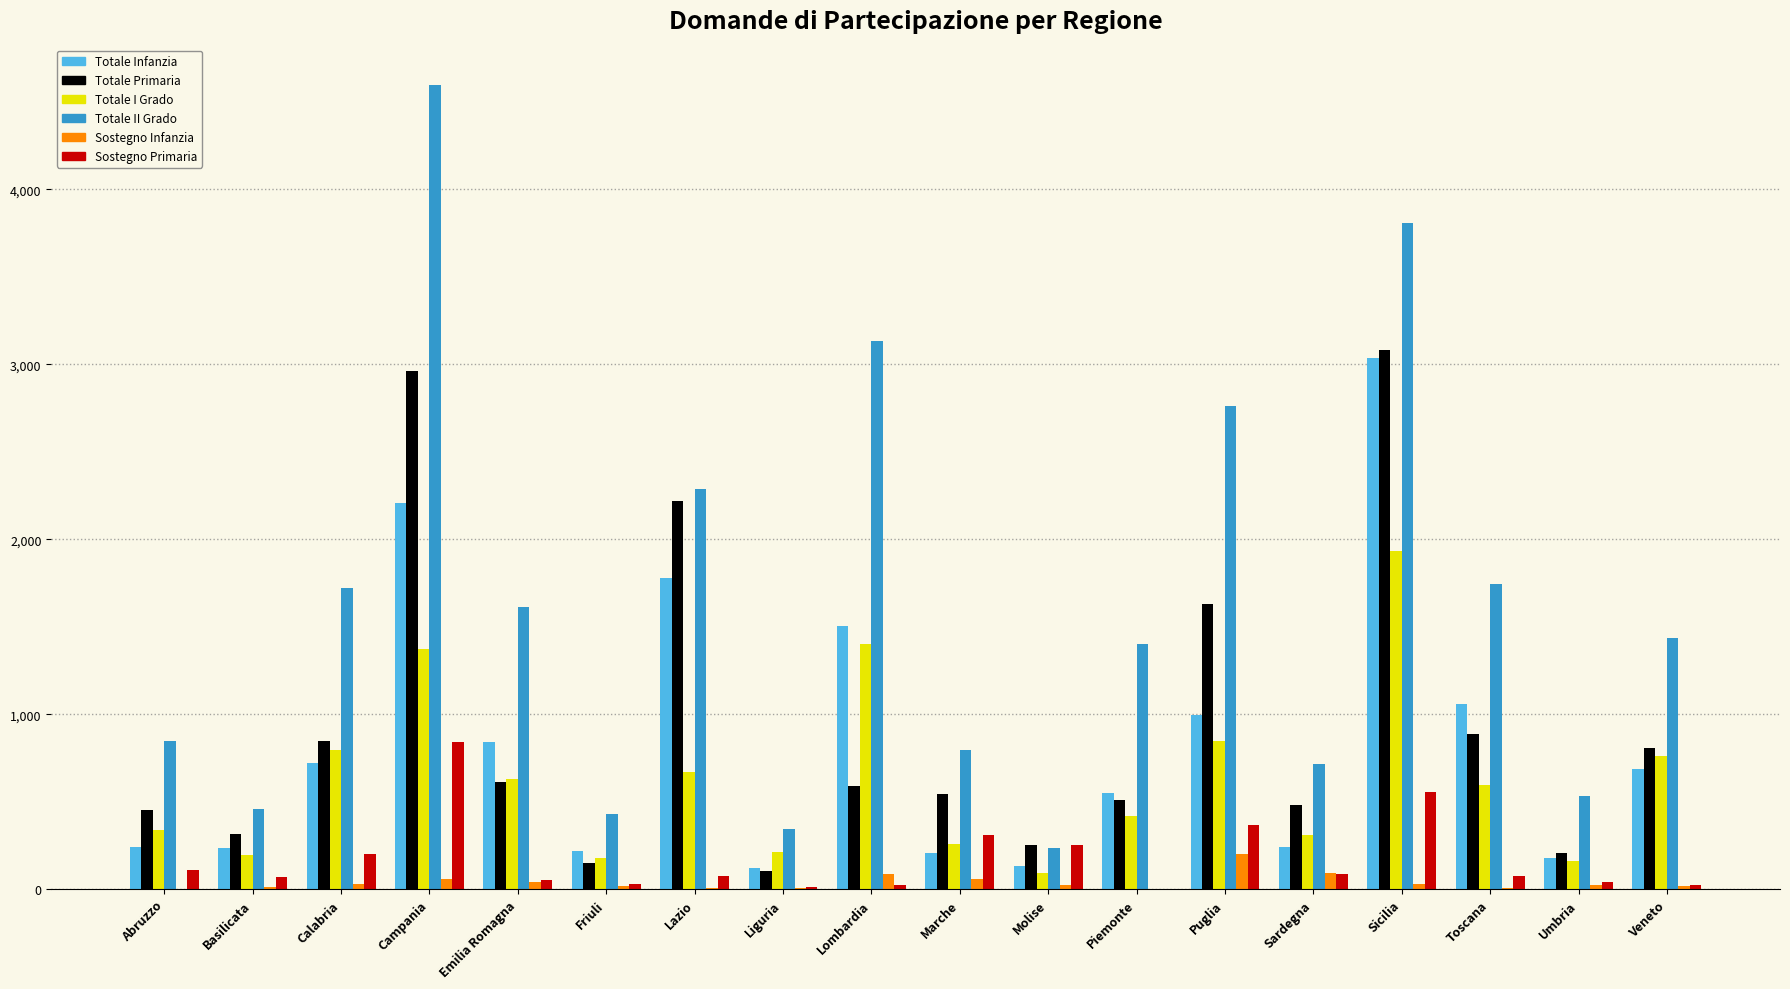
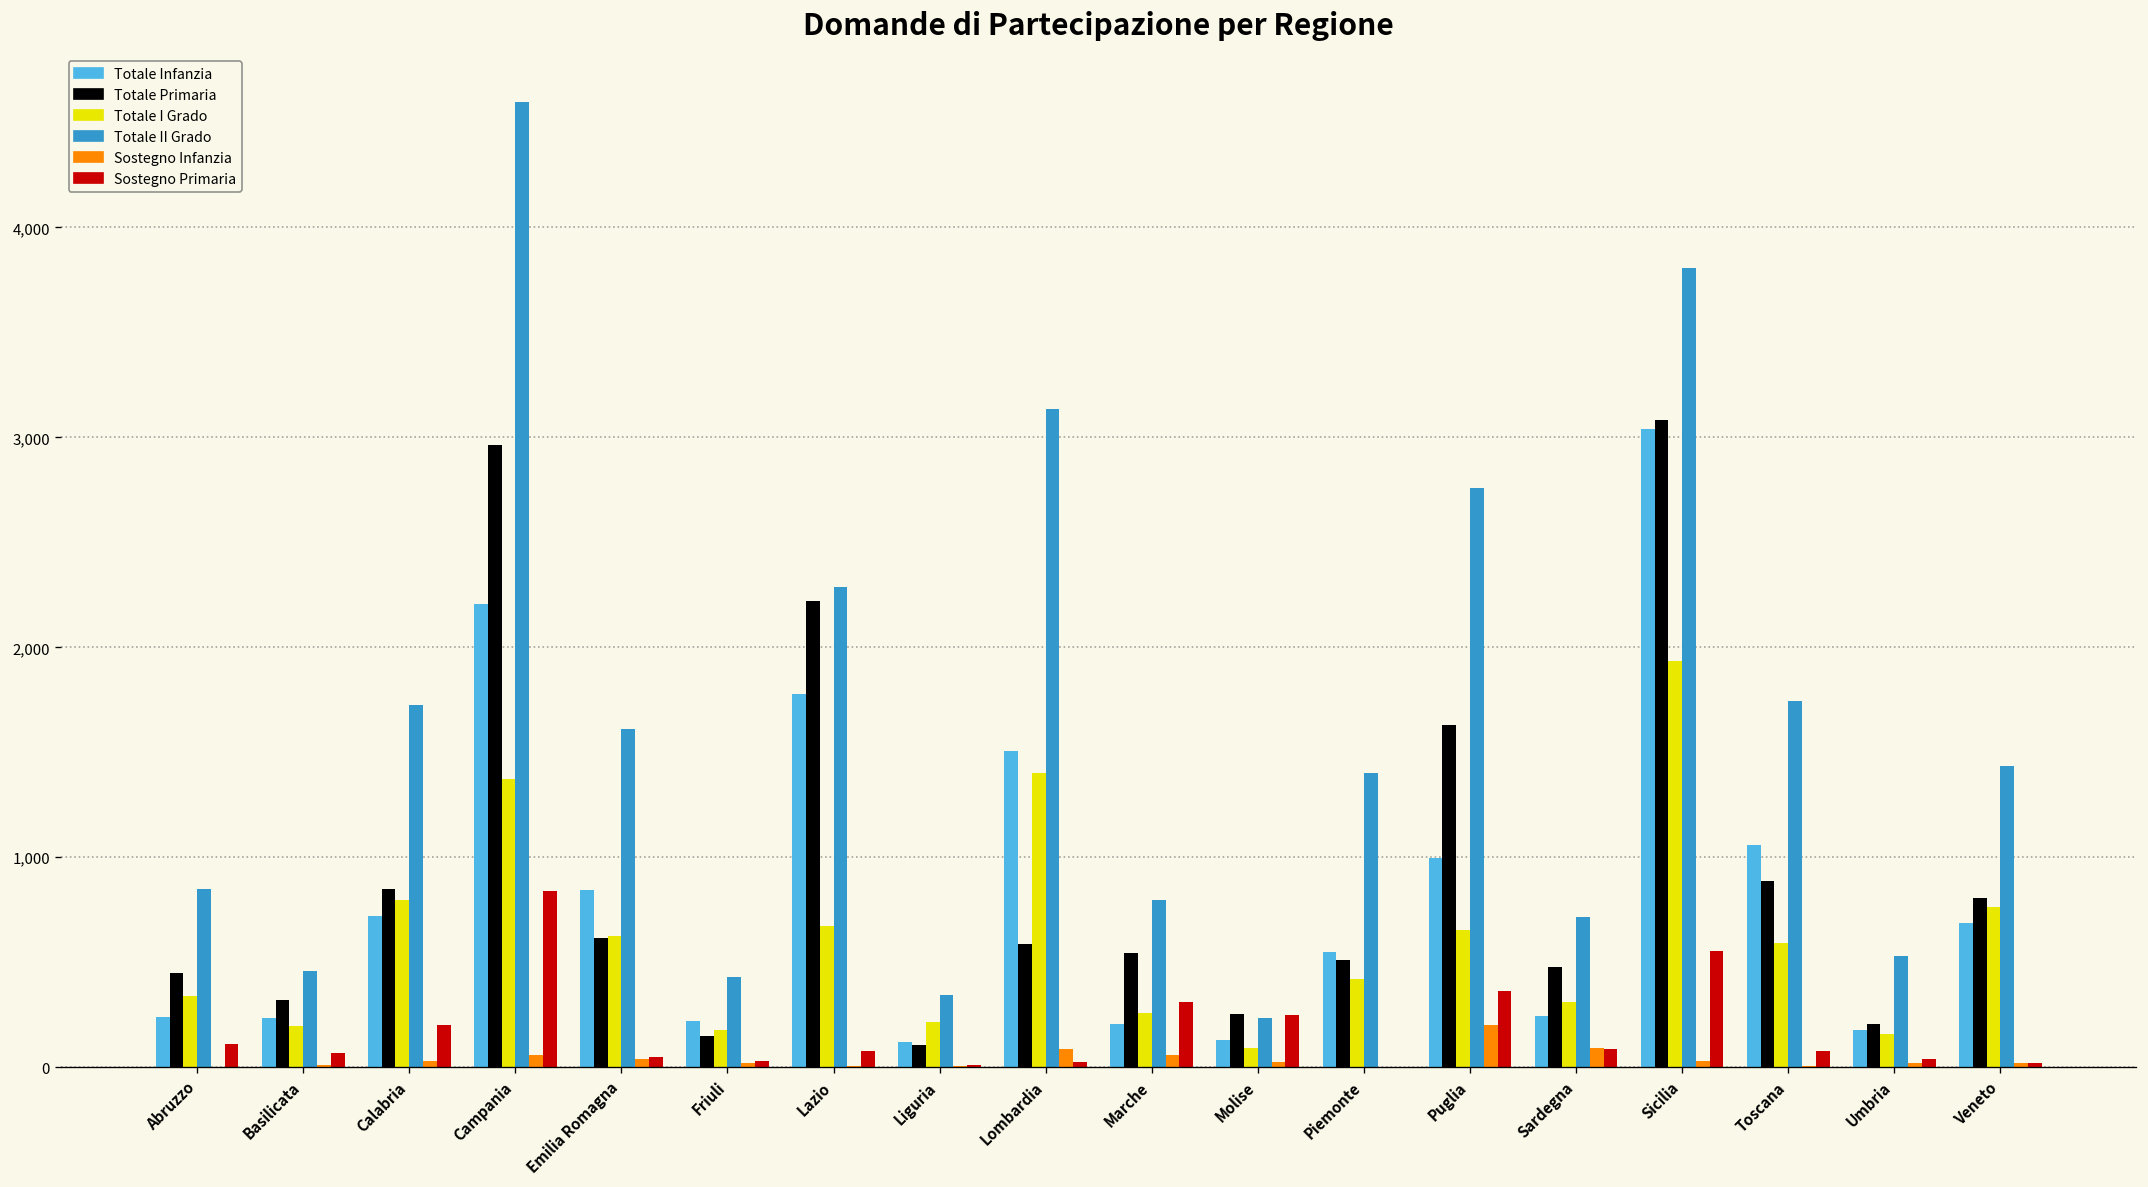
Totale I Grado, Puglia: 850 -> 650
